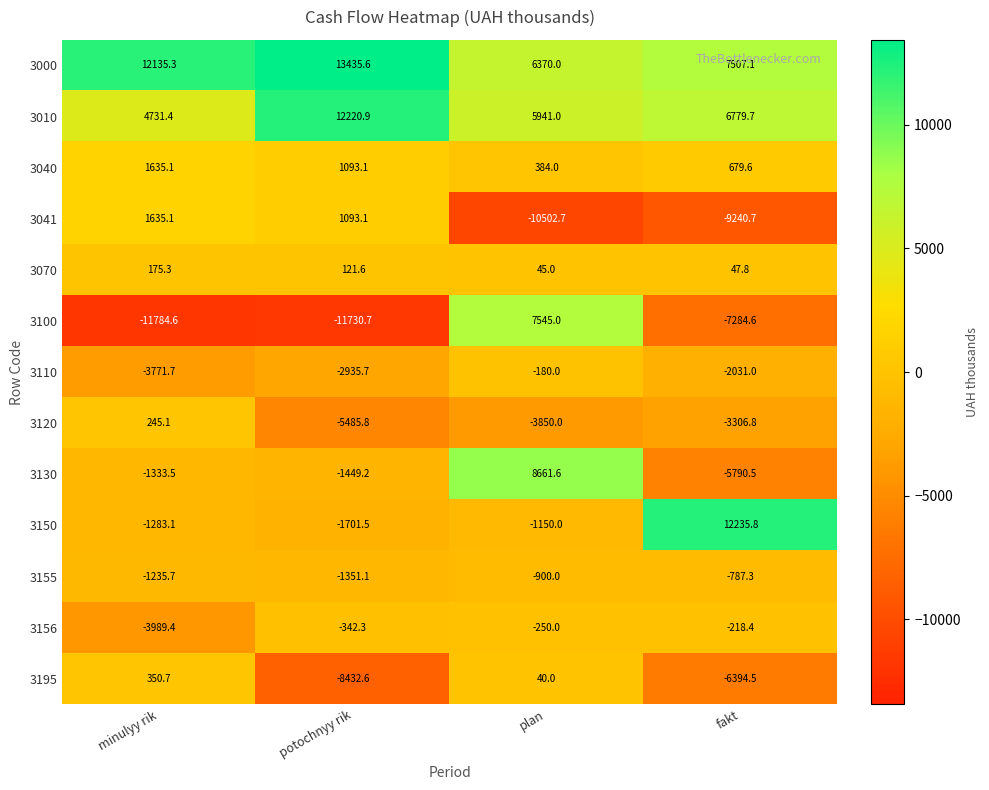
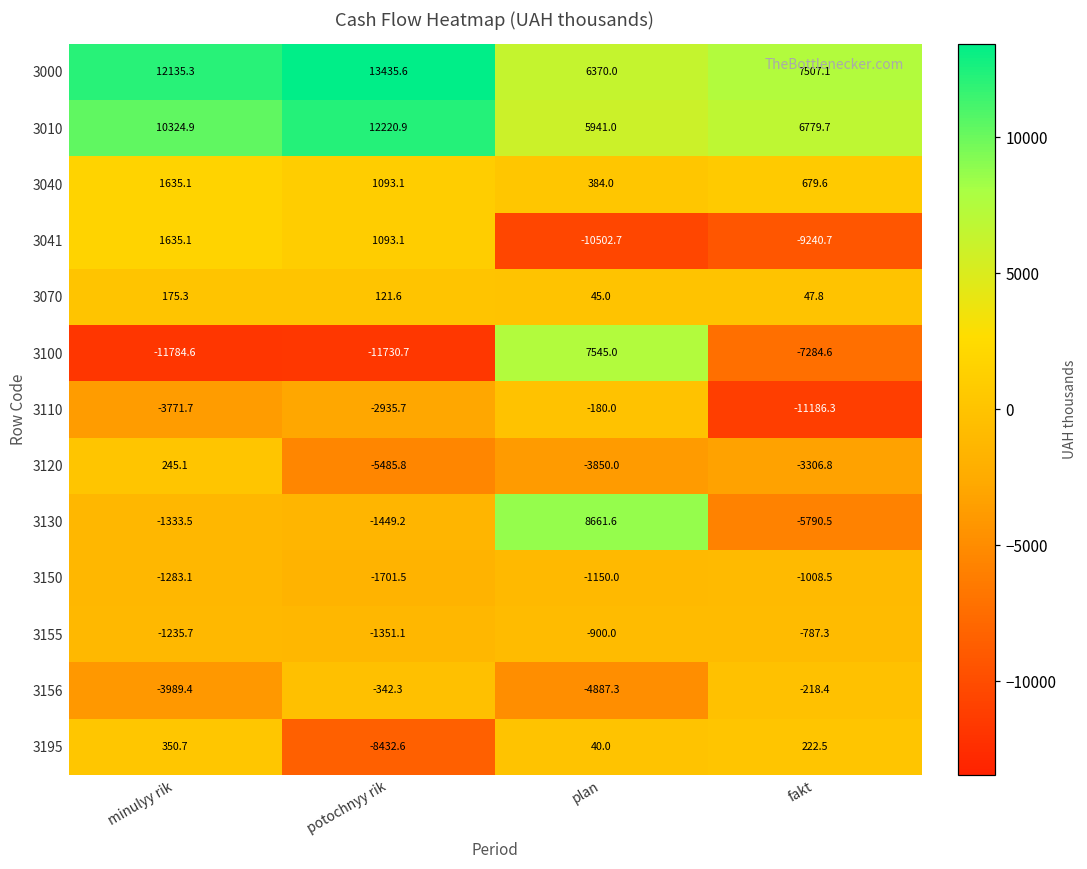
3010, minulyy rik: 4731.4 -> 10324.9
3110, fakt: -2031.0 -> -11186.3
3150, fakt: 12235.8 -> -1008.5
3156, plan: -250.0 -> -4887.3
3195, fakt: -6394.5 -> 222.5
